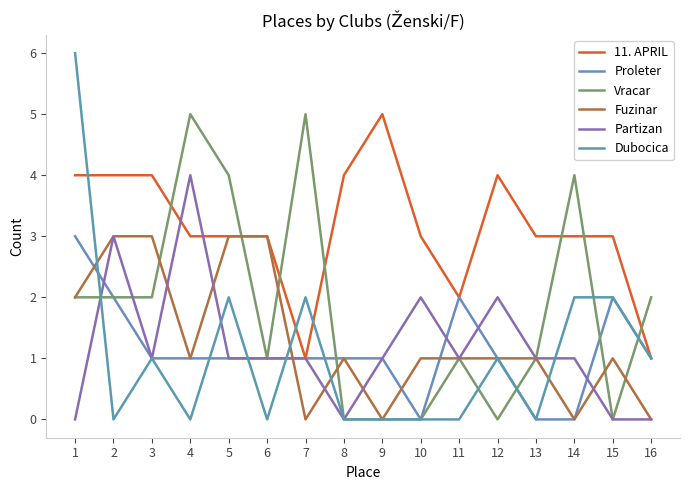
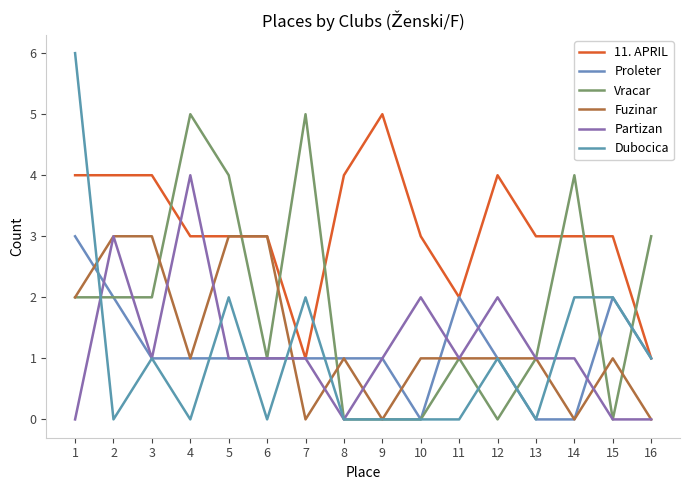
Vracar, 16: 2 -> 3
